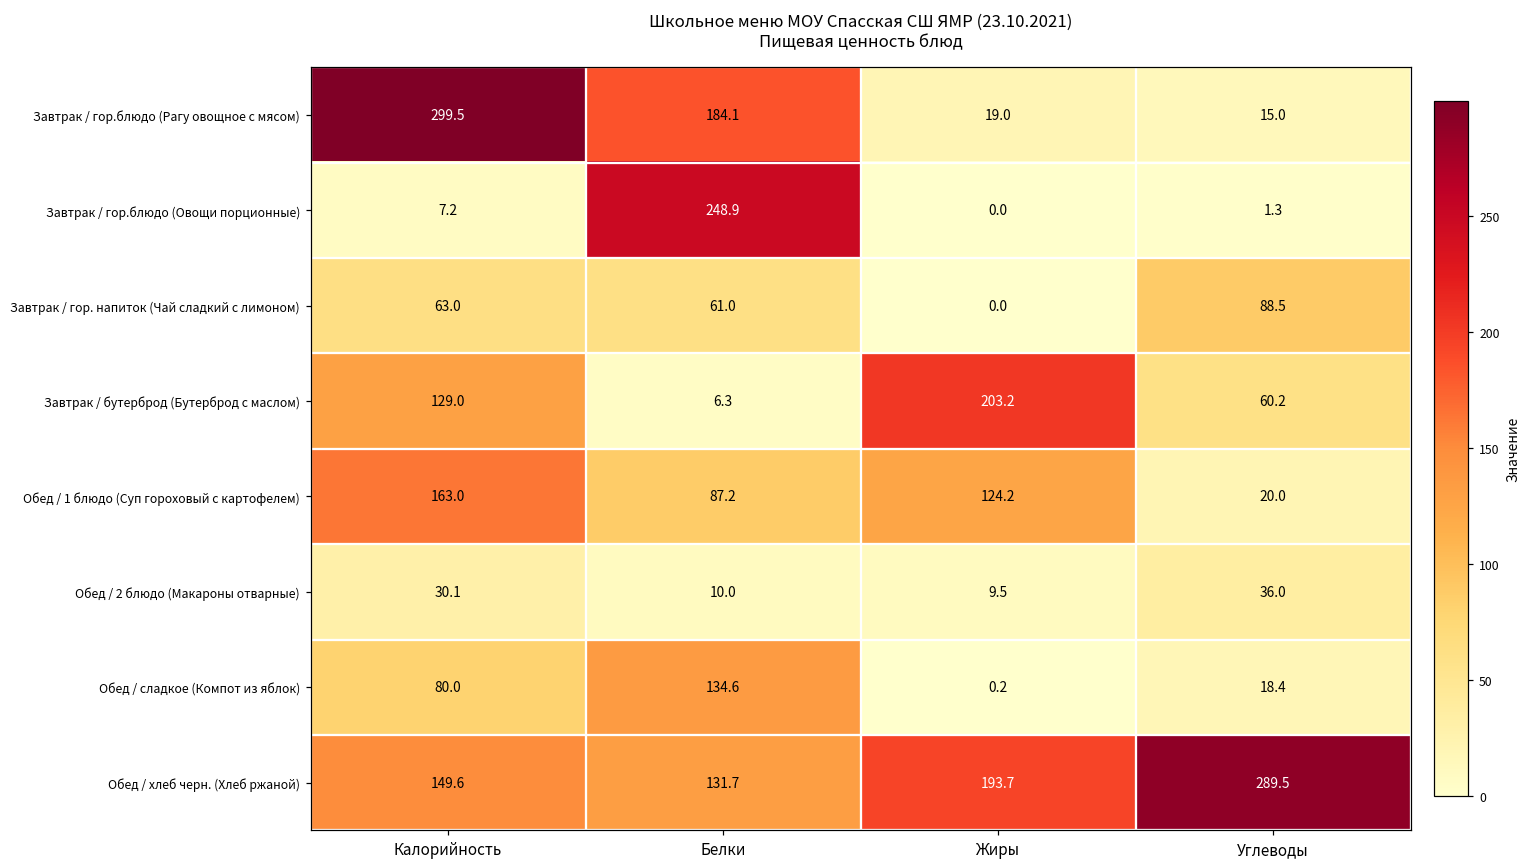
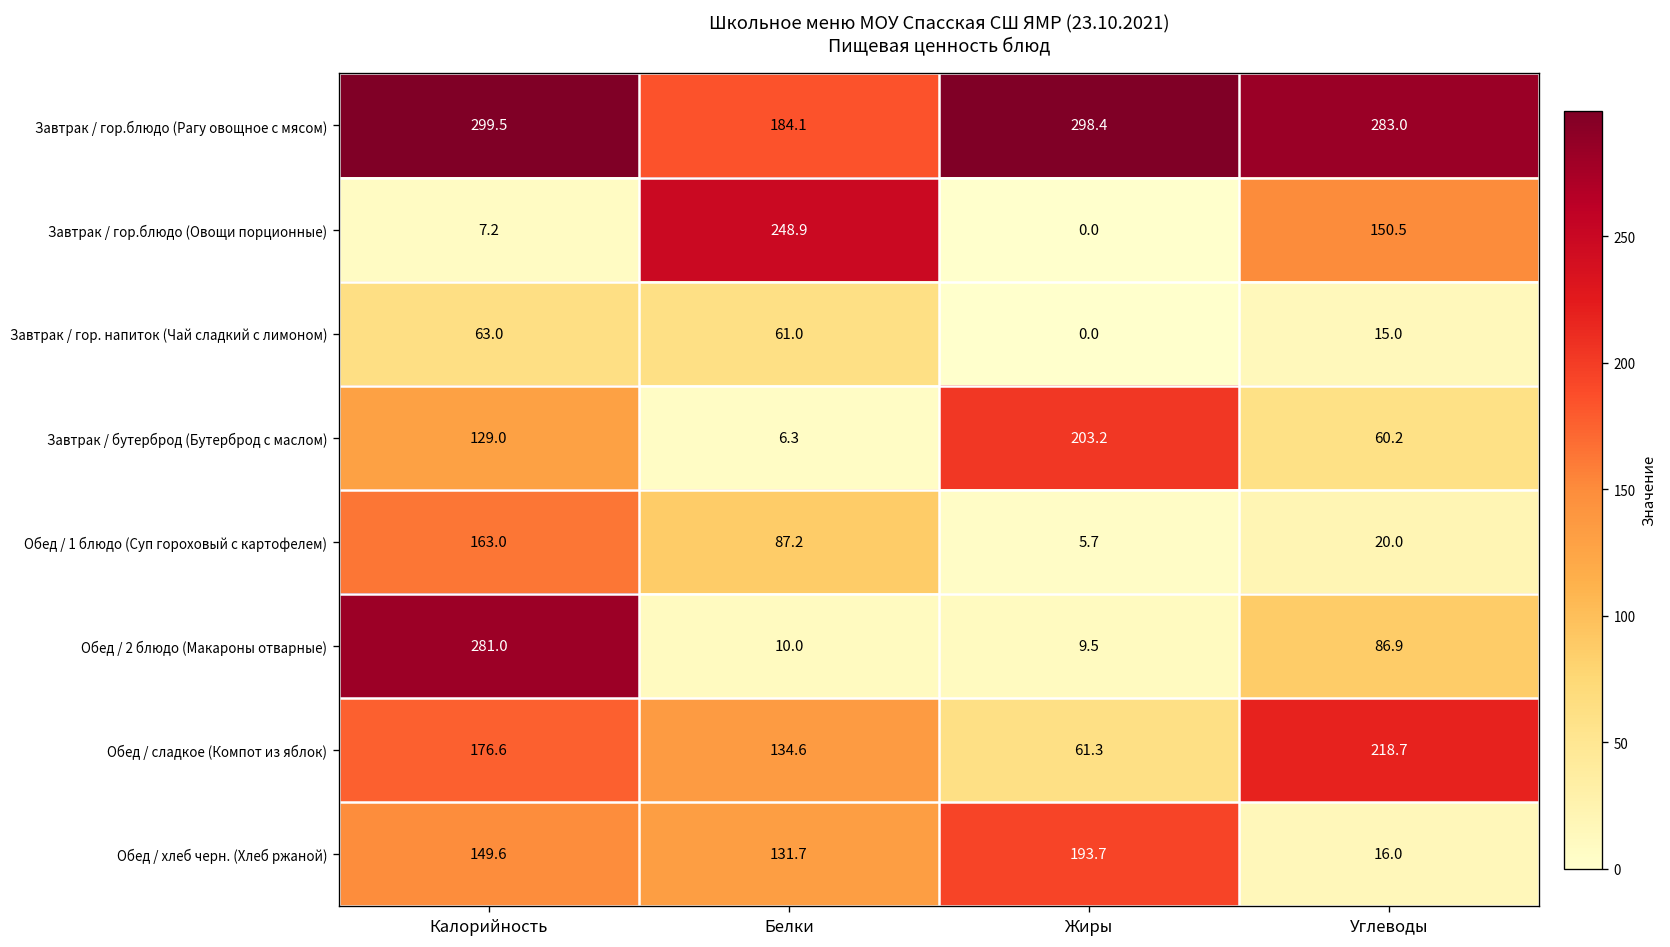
Завтрак / гор.блюдо (Рагу овощное с мясом), Жиры: 19.0 -> 298.4
Завтрак / гор.блюдо (Рагу овощное с мясом), Углеводы: 15.0 -> 283.0
Завтрак / гор.блюдо (Овощи порционные), Углеводы: 1.3 -> 150.5
Завтрак / гор. напиток (Чай сладкий с лимоном), Углеводы: 88.5 -> 15.0
Обед / 1 блюдо (Суп гороховый с картофелем), Жиры: 124.2 -> 5.7
Обед / 2 блюдо (Макароны отварные), Калорийность: 30.1 -> 281.0
Обед / 2 блюдо (Макароны отварные), Углеводы: 36.0 -> 86.9
Обед / сладкое (Компот из яблок), Калорийность: 80.0 -> 176.6
Обед / сладкое (Компот из яблок), Жиры: 0.2 -> 61.3
Обед / сладкое (Компот из яблок), Углеводы: 18.4 -> 218.7
Обед / хлеб черн. (Хлеб ржаной), Углеводы: 289.5 -> 16.0
